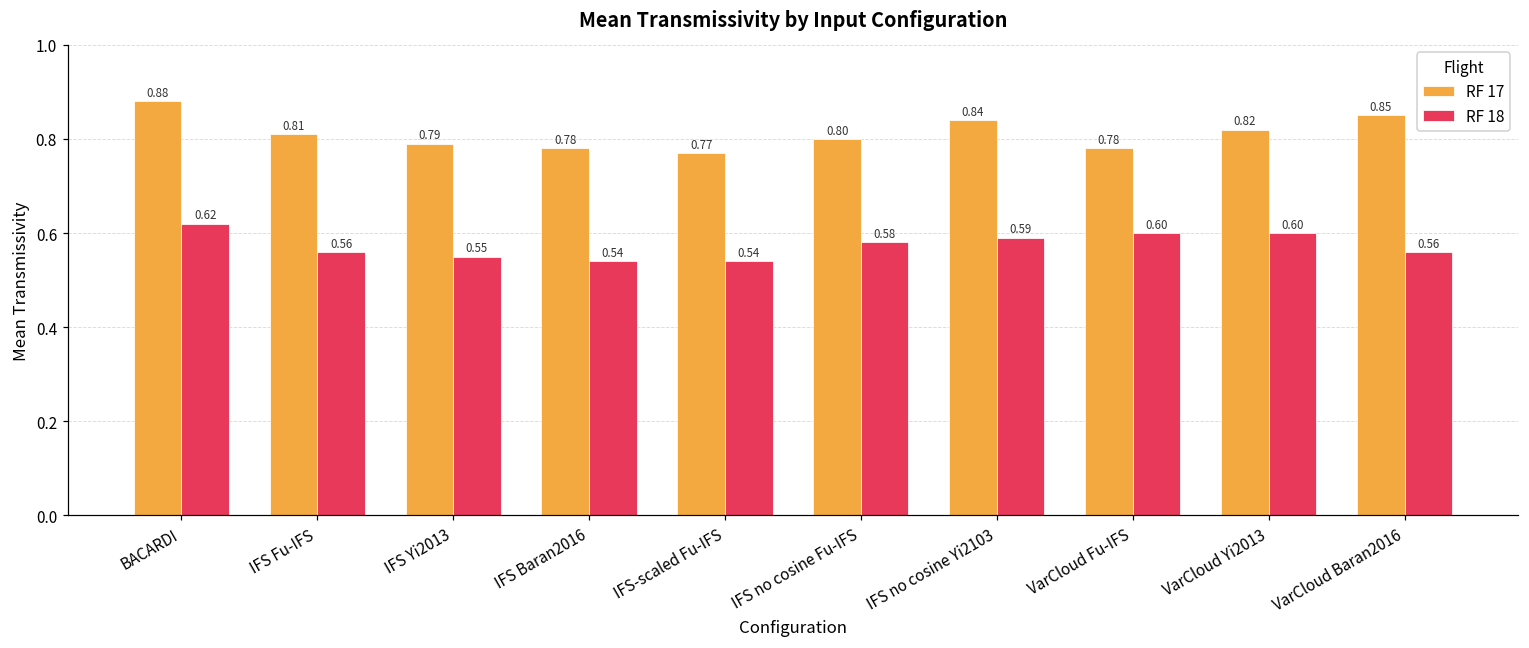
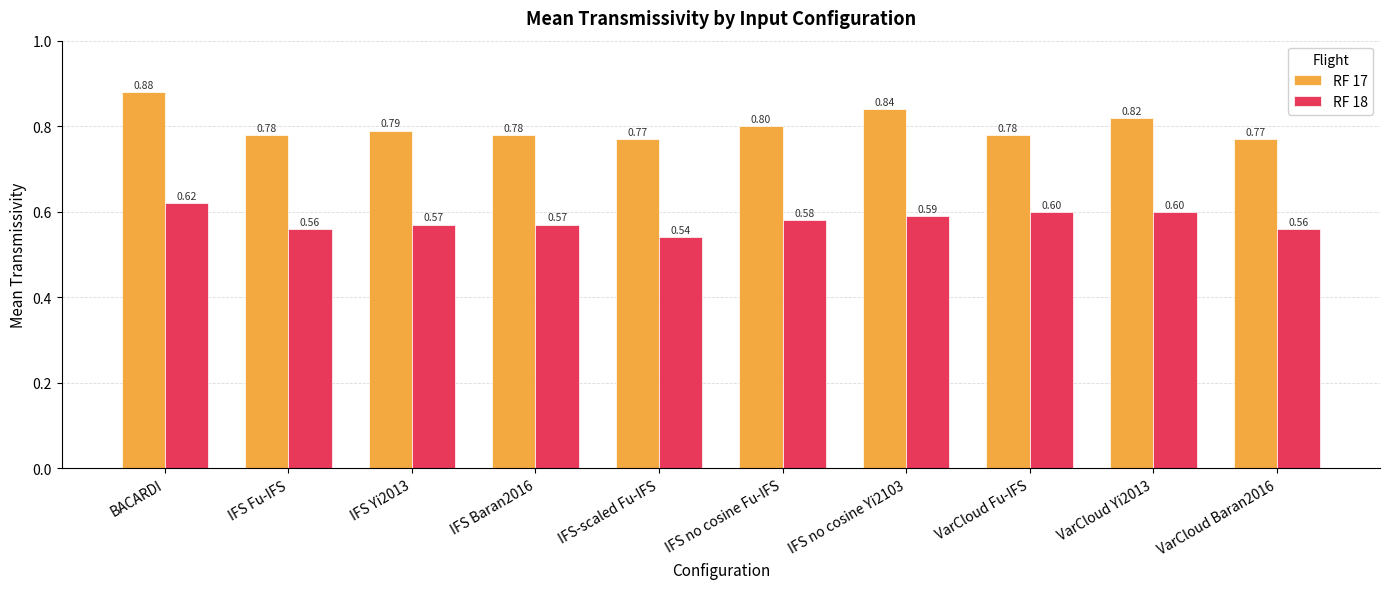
RF 17, IFS Fu-IFS: 0.81 -> 0.78
RF 18, IFS Yi2013: 0.55 -> 0.57
RF 18, IFS Baran2016: 0.54 -> 0.57
RF 17, VarCloud Baran2016: 0.85 -> 0.77
